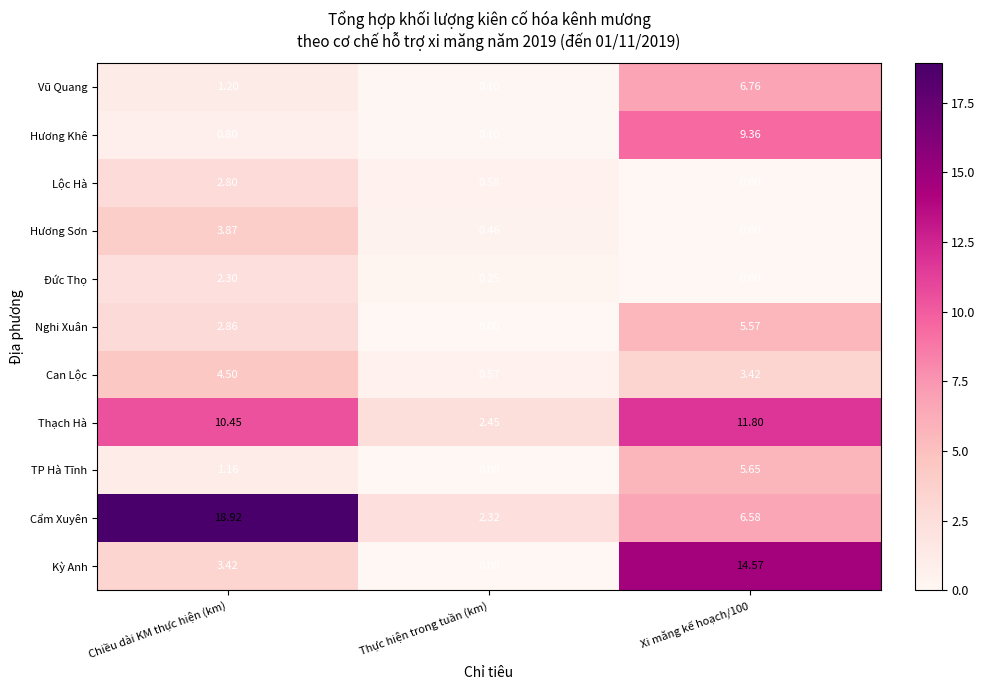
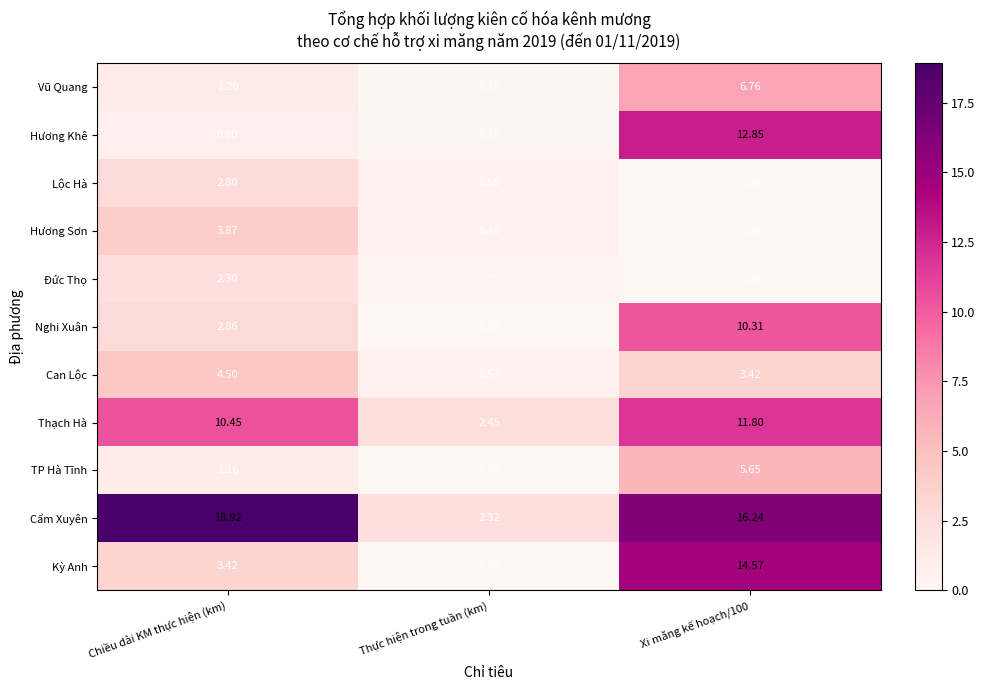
Hương Khê, Xi măng kế hoạch/100: 9.36 -> 12.85
Nghi Xuân, Xi măng kế hoạch/100: 5.57 -> 10.31
Cẩm Xuyên, Xi măng kế hoạch/100: 6.58 -> 16.24
